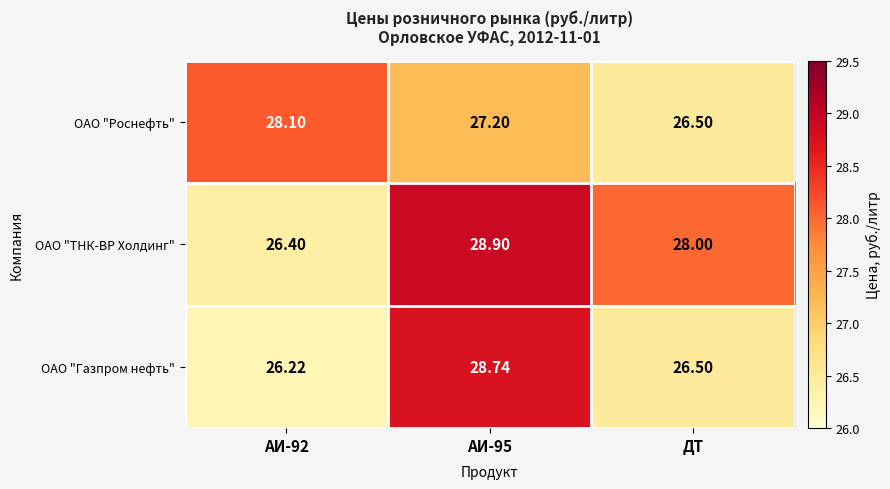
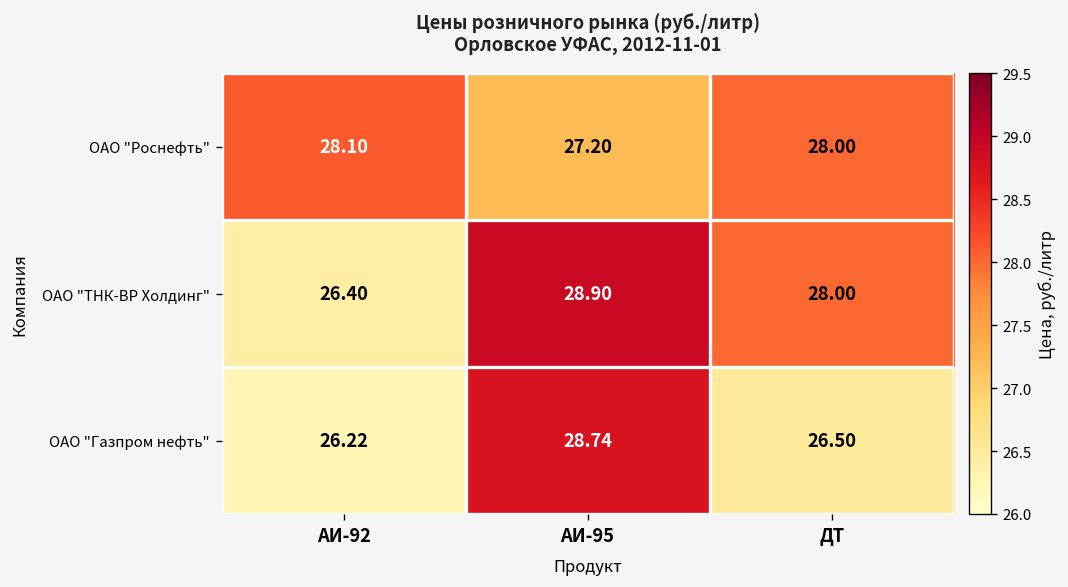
ОАО "Роснефть", ДТ: 26.50 -> 28.00
